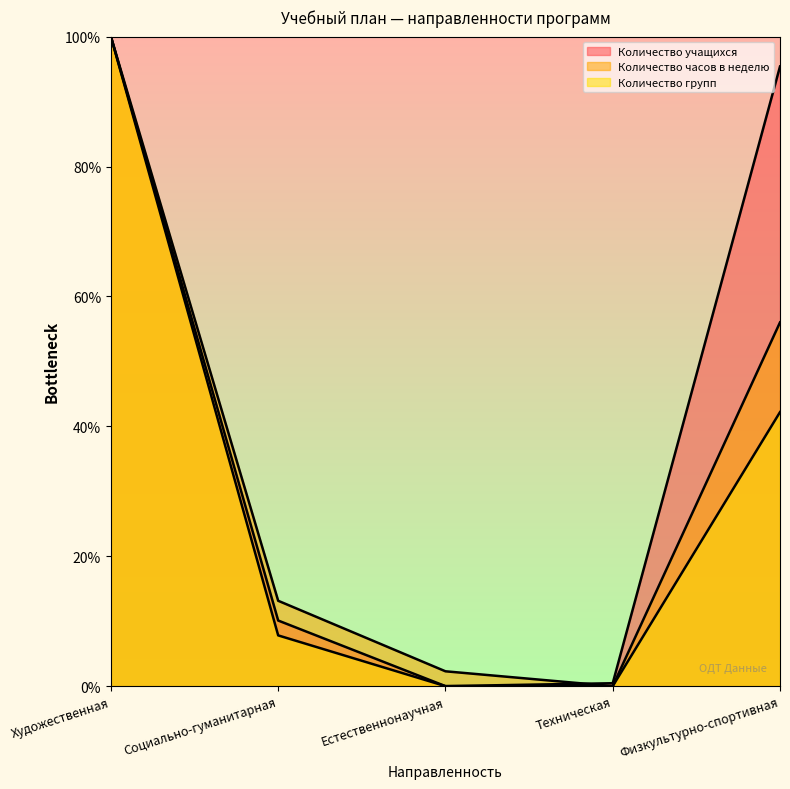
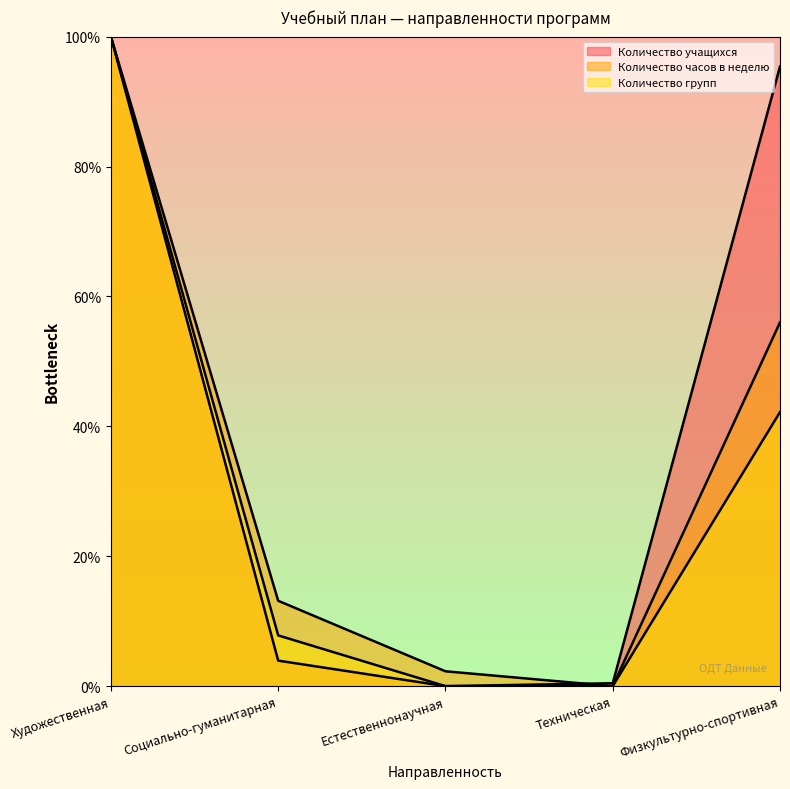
Количество учащихся, Социально-гуманитарная: 10% -> 4%
